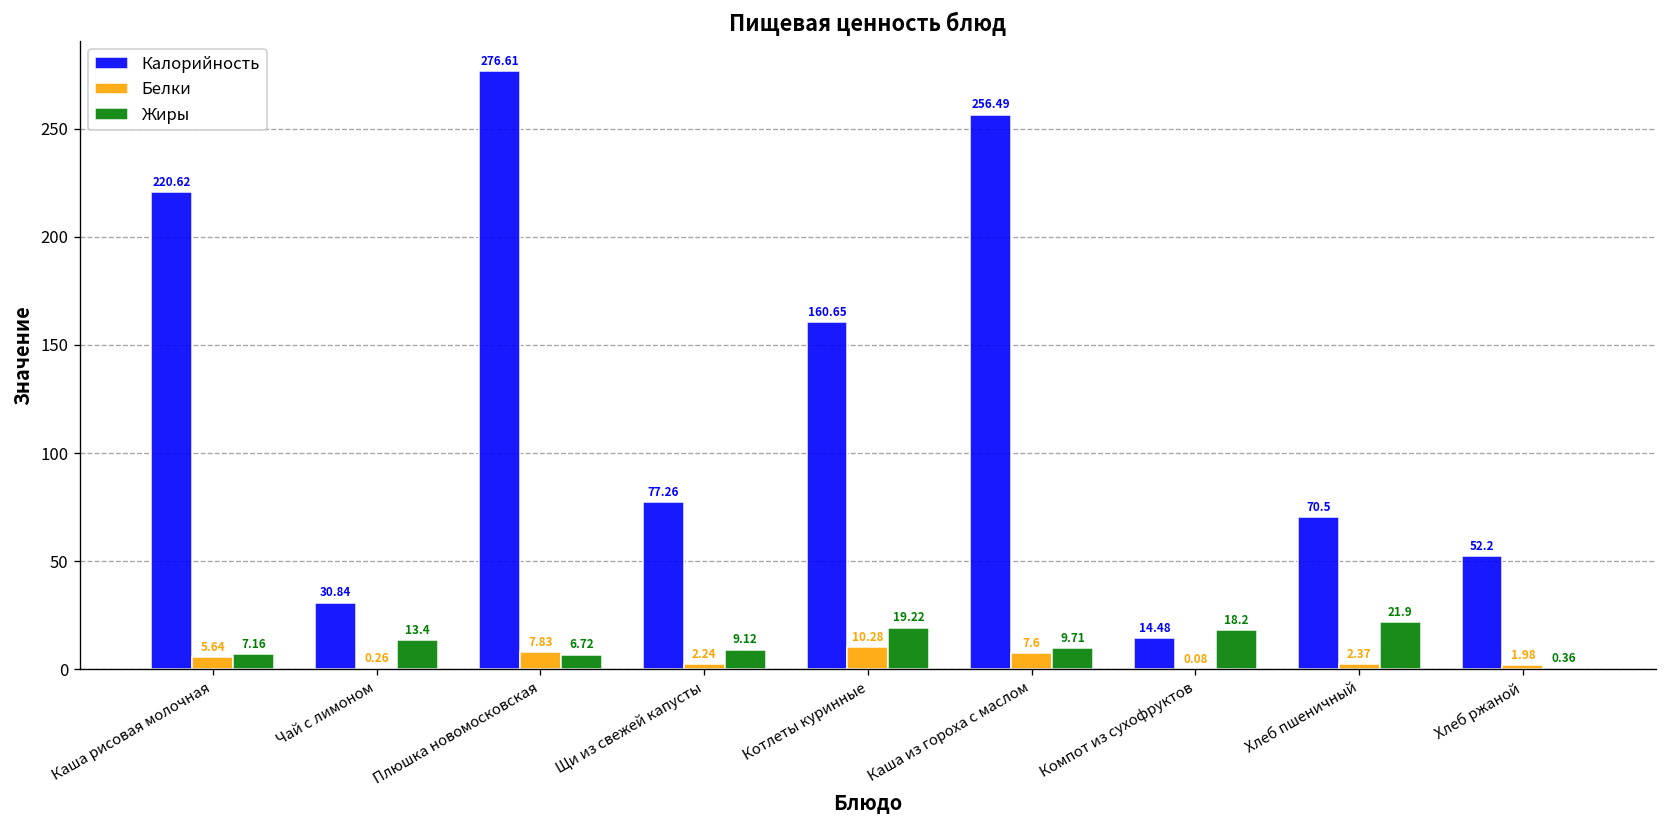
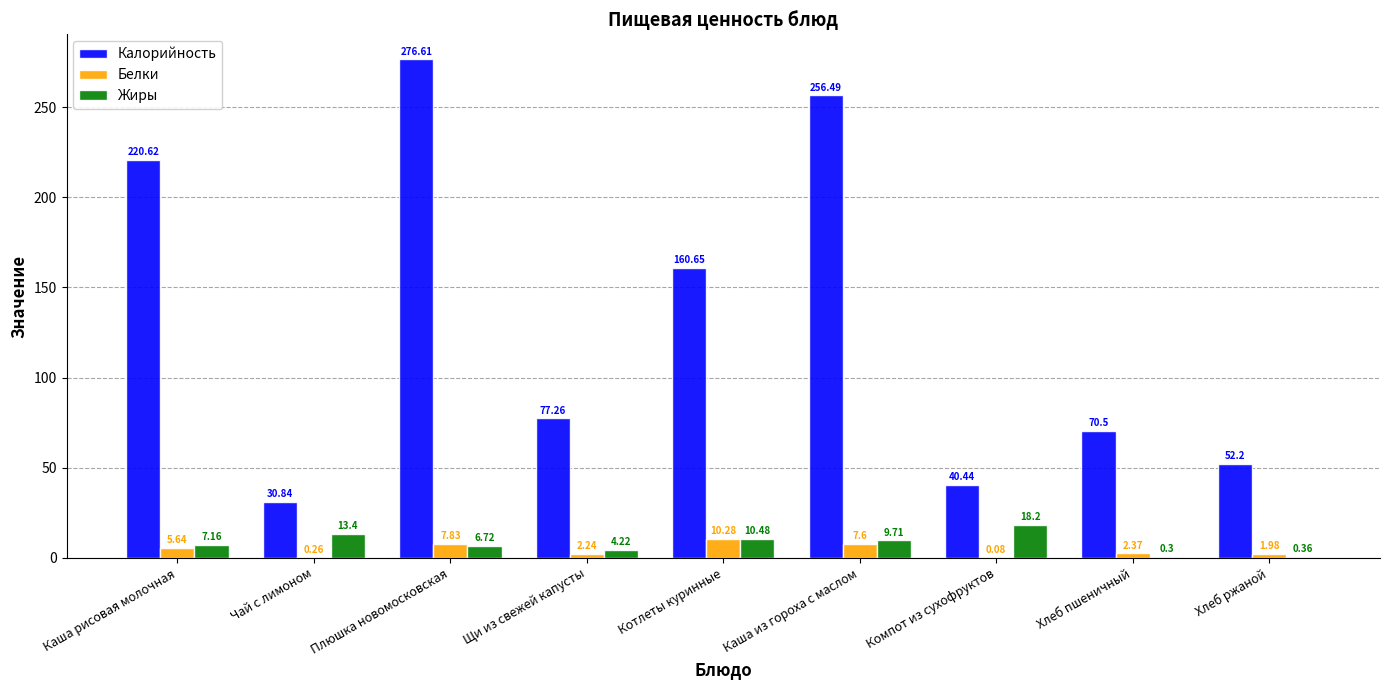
Жиры, Щи из свежей капусты: 9.12 -> 4.22
Жиры, Котлеты куринные: 19.22 -> 10.48
Калорийность, Компот из сухофруктов: 14.48 -> 40.44
Жиры, Хлеб пшеничный: 21.9 -> 0.3
